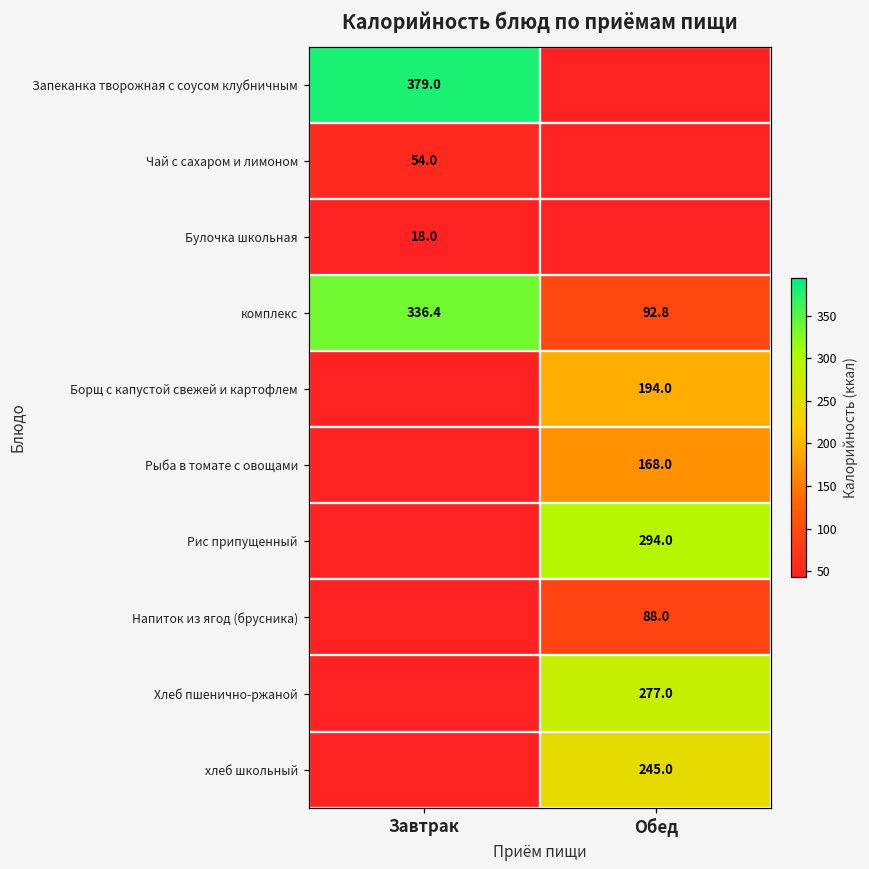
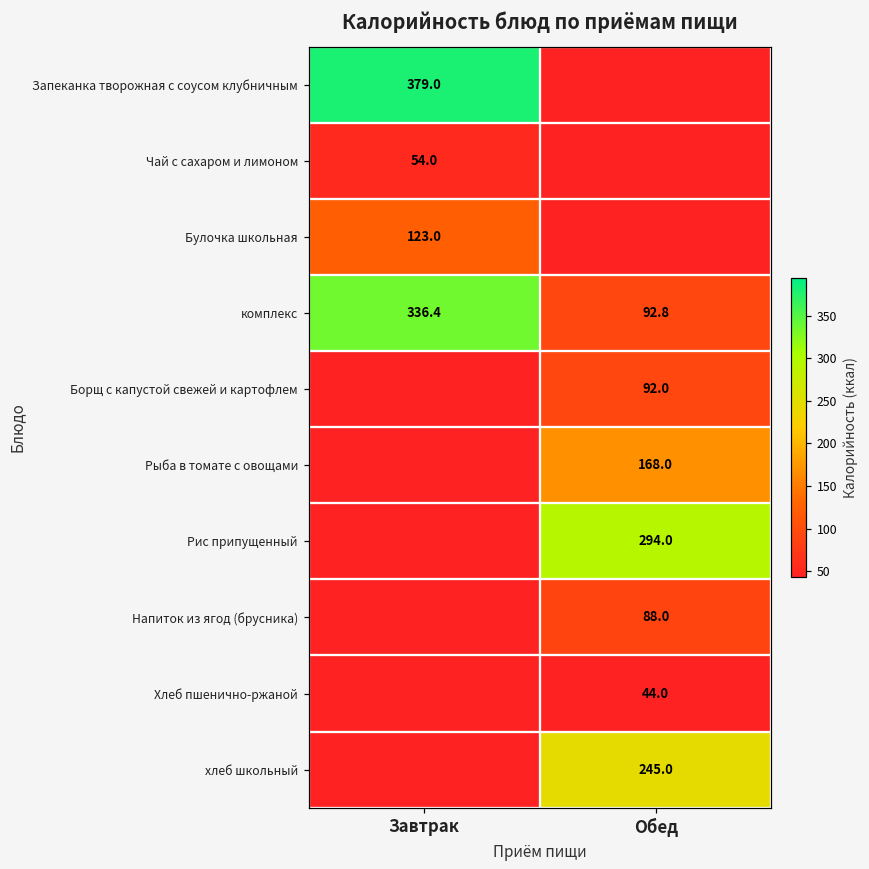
Булочка школьная, Завтрак: 18.0 -> 123.0
Борщ с капустой свежей и картофлем, Обед: 194.0 -> 92.0
Хлеб пшенично-ржаной, Обед: 277.0 -> 44.0
